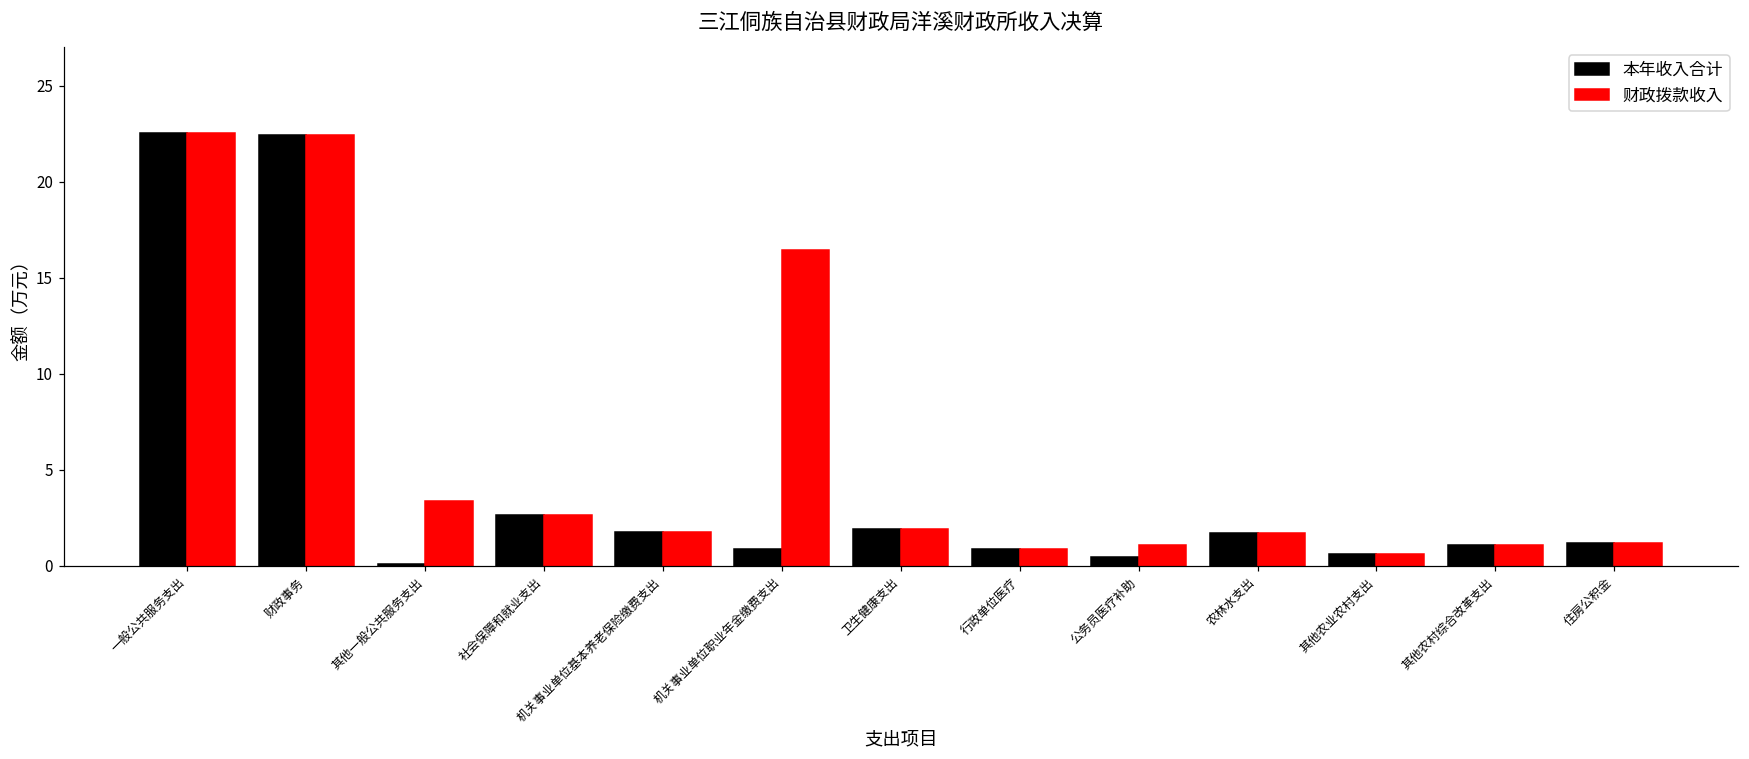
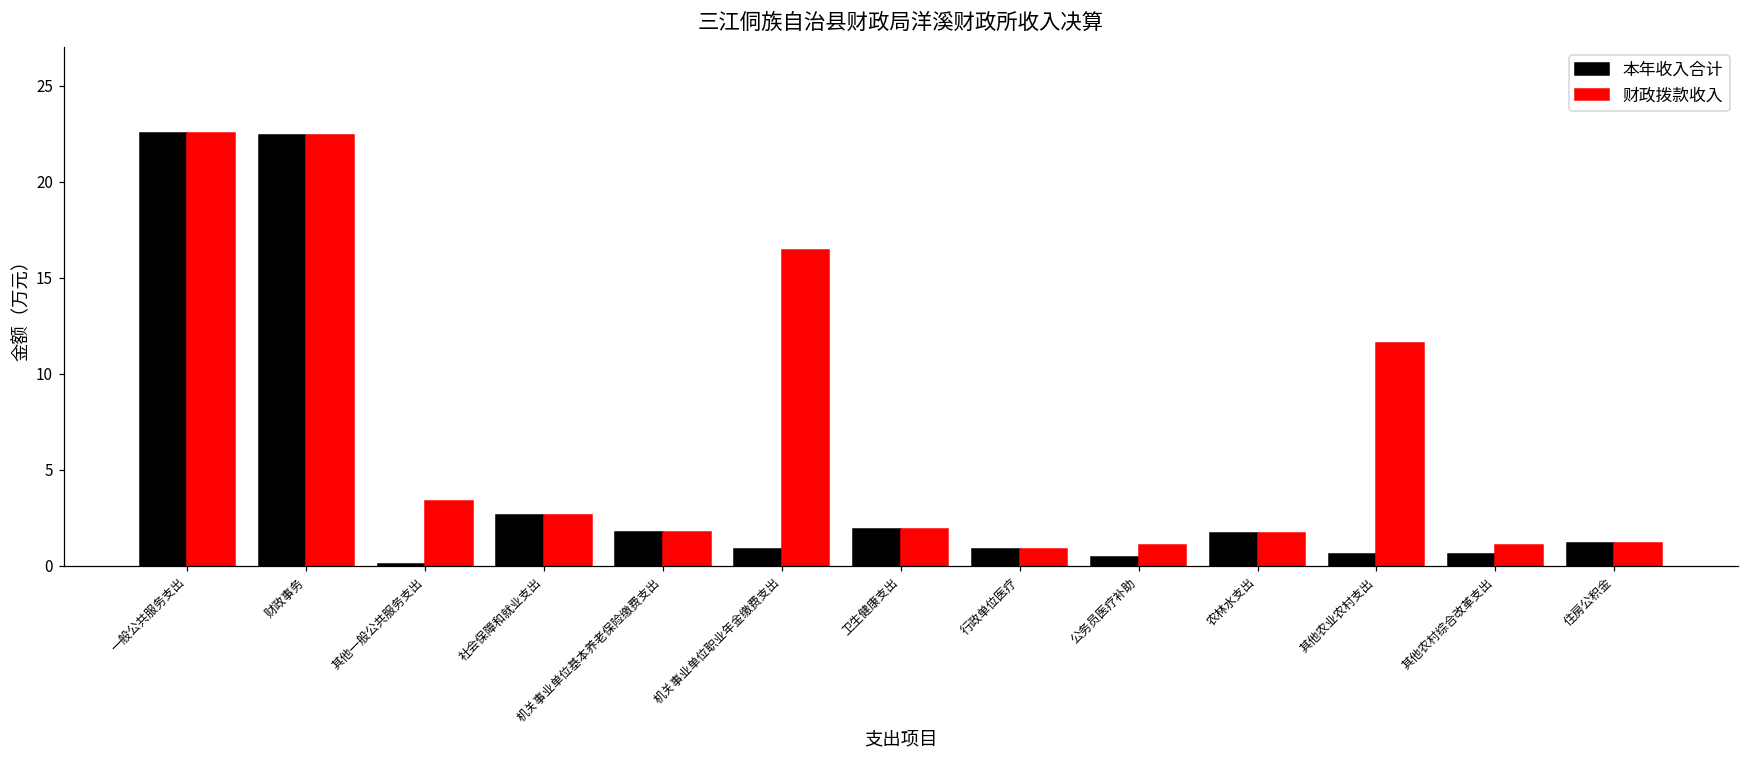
财政拨款收入, 其他农业农村支出: 0.6 -> 11.6
本年收入合计, 其他农村综合改革支出: 1.1 -> 0.6
